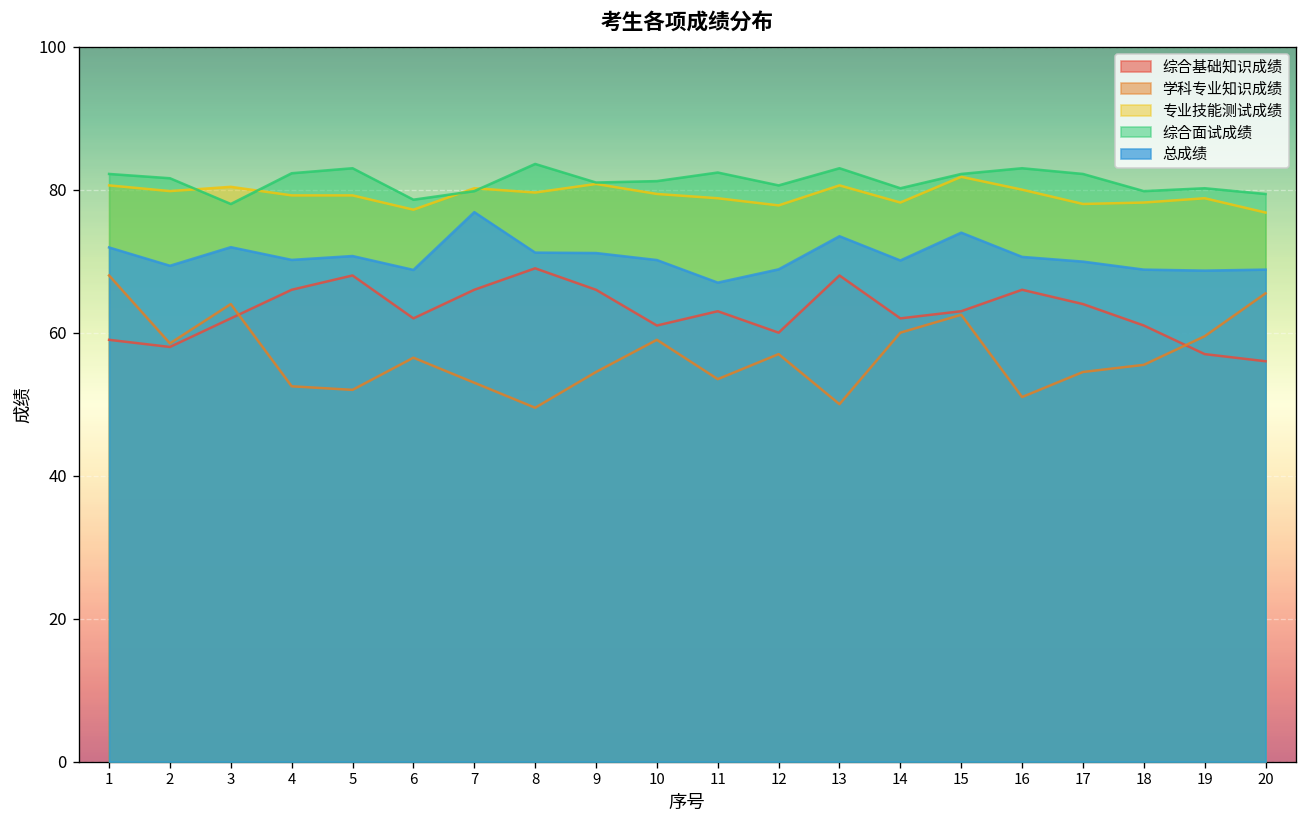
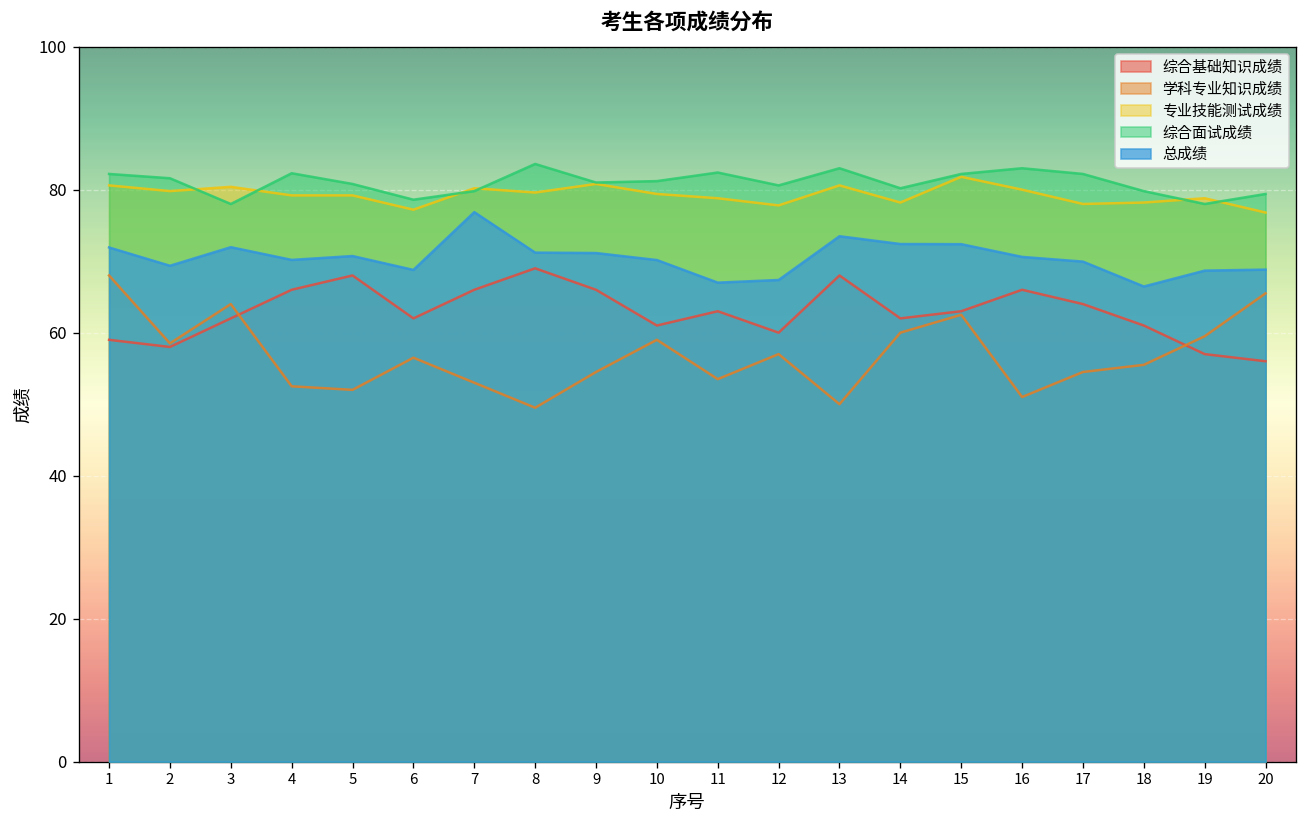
综合面试成绩, 5: 83 -> 81
总成绩, 12: 69 -> 67
总成绩, 14: 70 -> 72
总成绩, 15: 74 -> 72
总成绩, 18: 69 -> 66
综合面试成绩, 19: 80 -> 78
